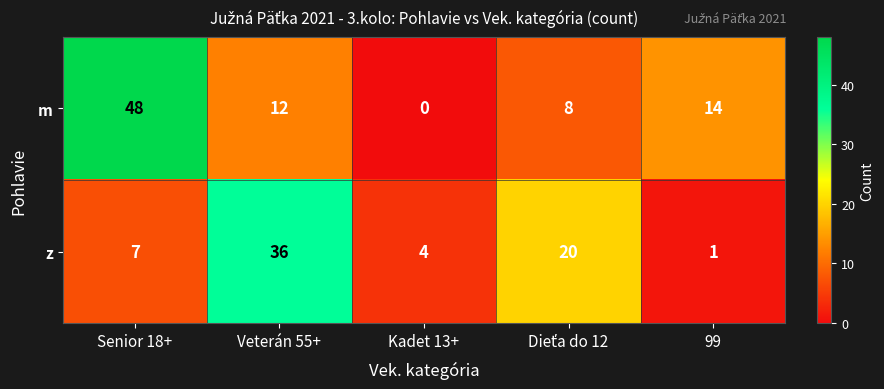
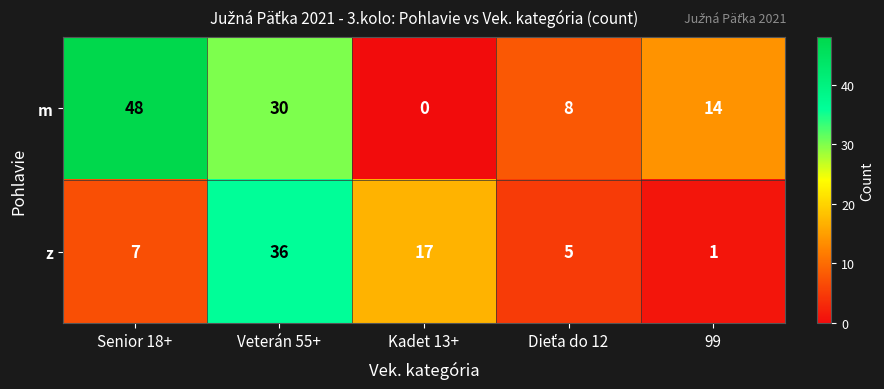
m, Veterán 55+: 12 -> 30
z, Kadet 13+: 4 -> 17
z, Dieťa do 12: 20 -> 5
